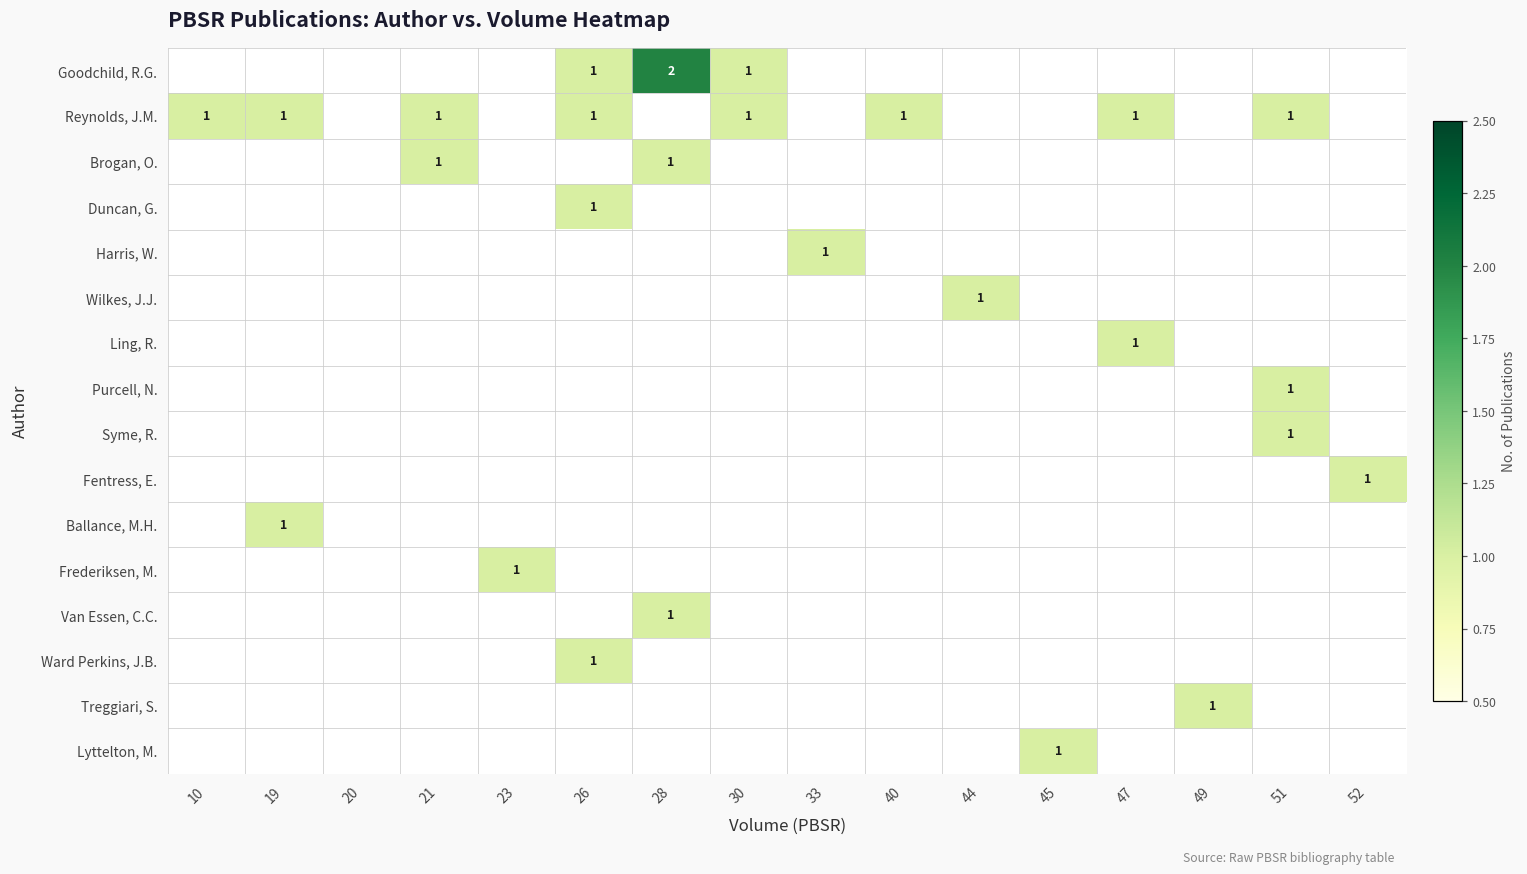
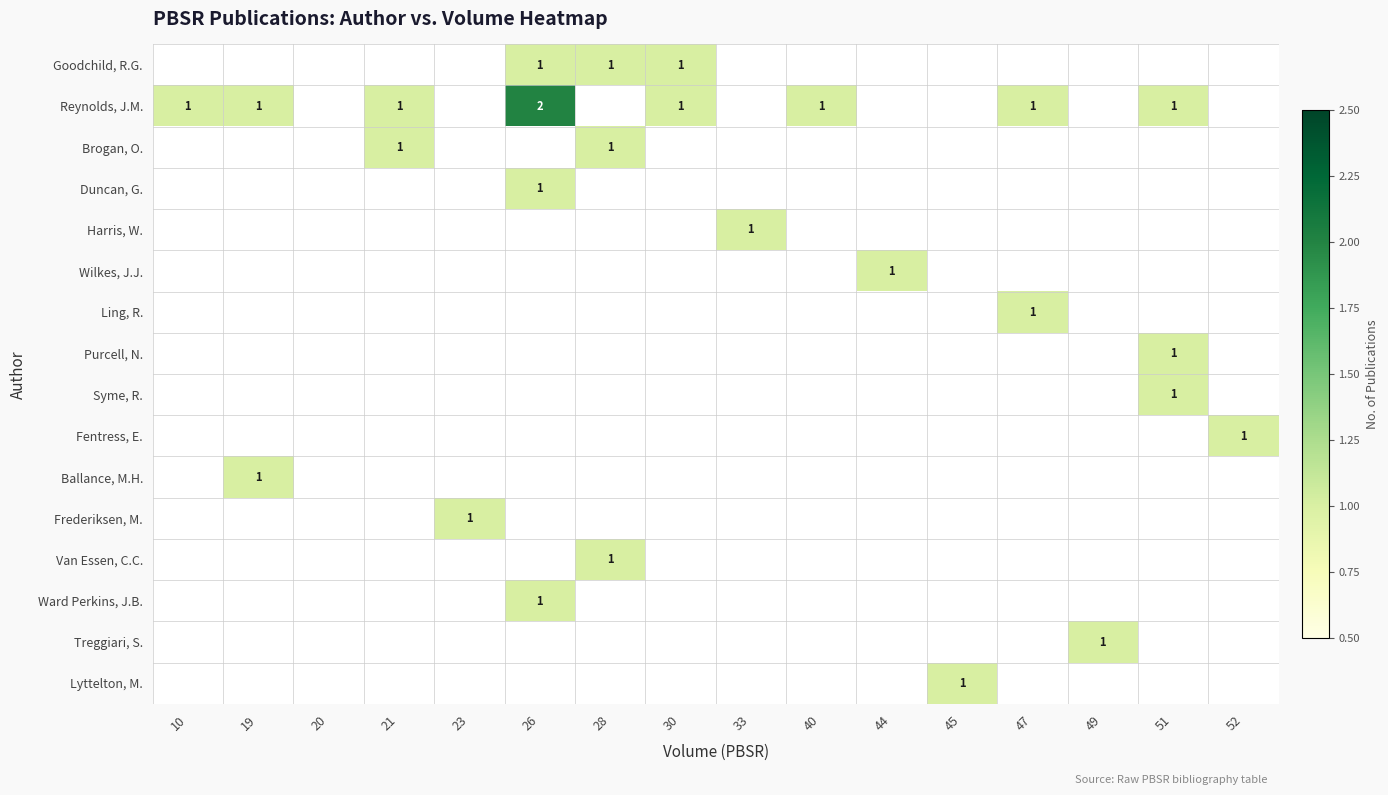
Goodchild, R.G., 28: 2 -> 1
Reynolds, J.M., 26: 1 -> 2
